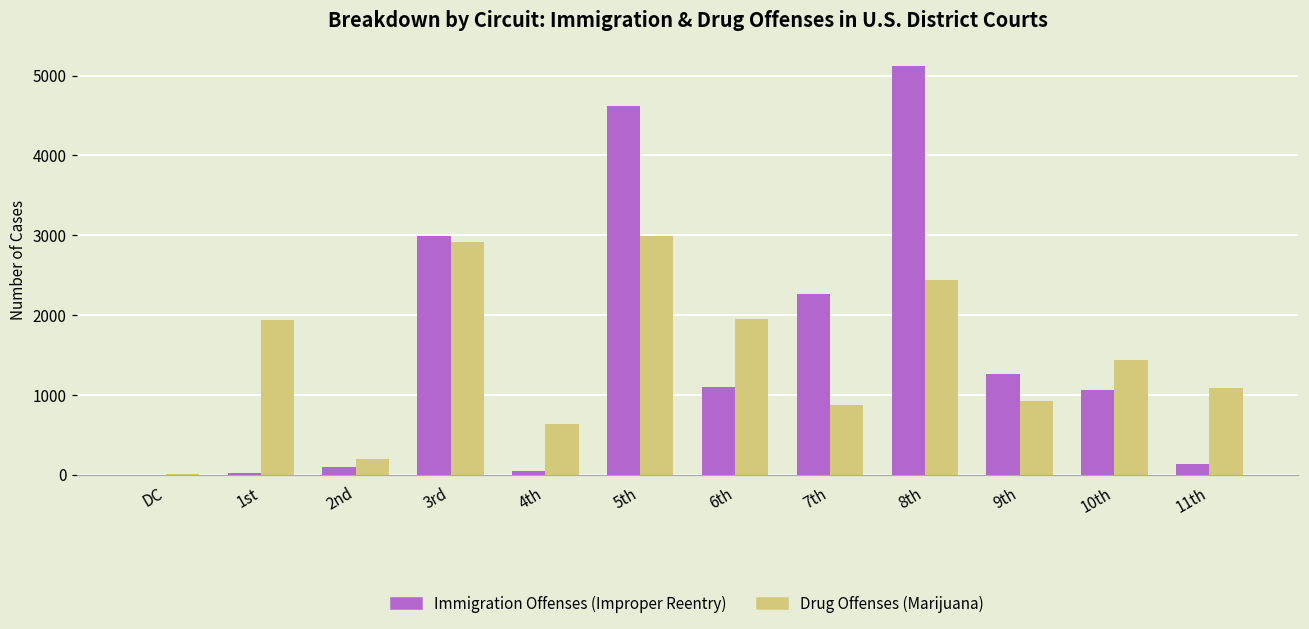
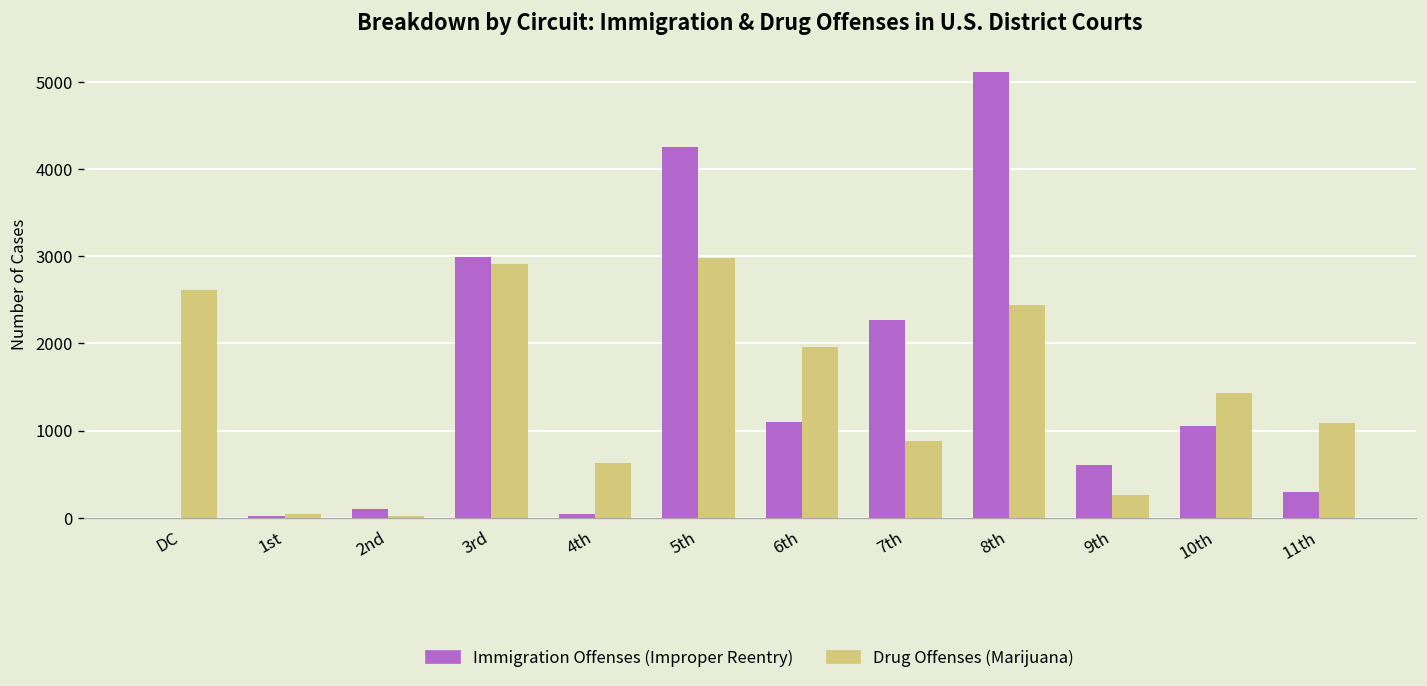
Drug Offenses (Marijuana), DC: 0 -> 2600
Drug Offenses (Marijuana), 1st: 1900 -> 0
Drug Offenses (Marijuana), 2nd: 200 -> 0
Immigration Offenses (Improper Reentry), 5th: 4600 -> 4300
Immigration Offenses (Improper Reentry), 9th: 1300 -> 600
Drug Offenses (Marijuana), 9th: 900 -> 300
Immigration Offenses (Improper Reentry), 11th: 100 -> 300
